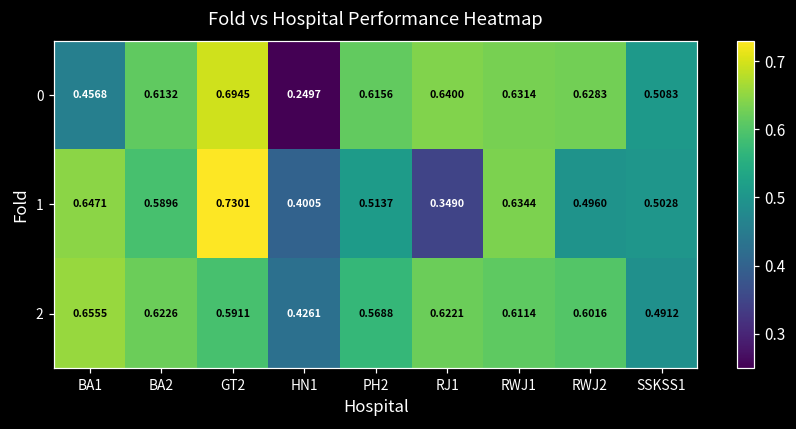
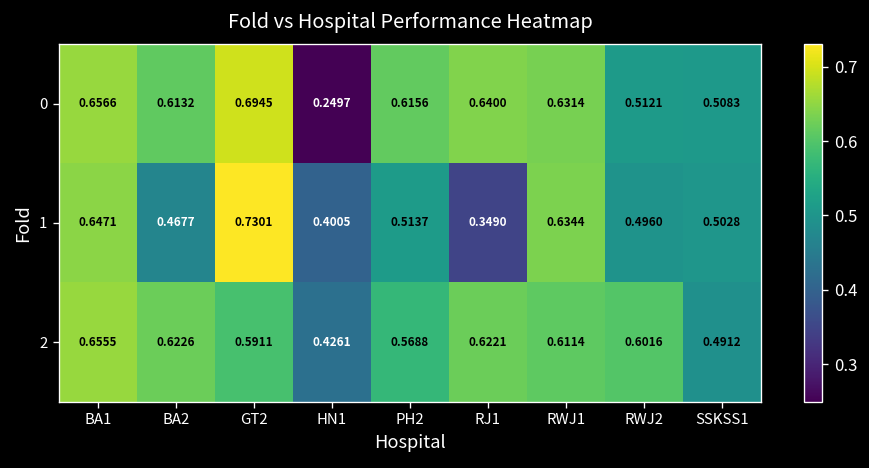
0, BA1: 0.4568 -> 0.6566
0, RWJ2: 0.6283 -> 0.5121
1, BA2: 0.5896 -> 0.4677
